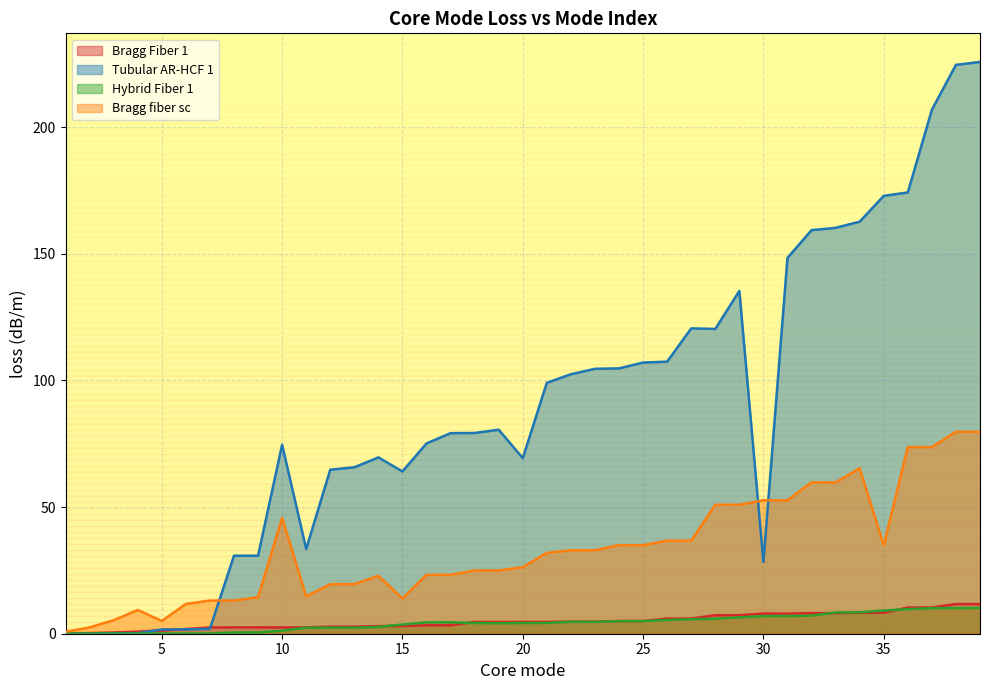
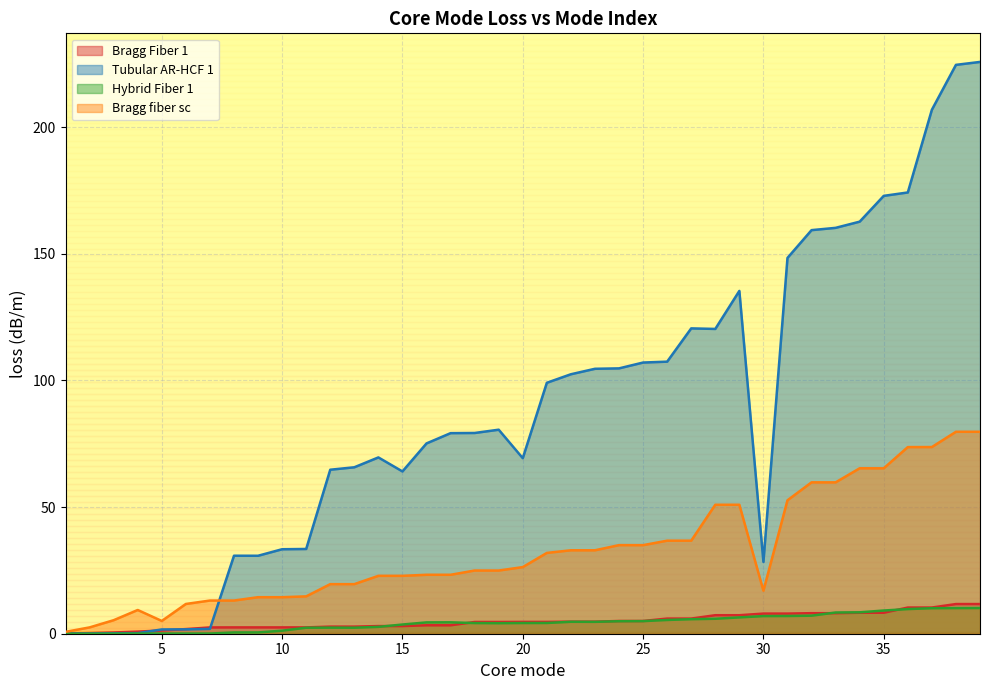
Tubular AR-HCF 1, 10: 75 -> 33
Bragg fiber sc, 10: 46 -> 14
Bragg fiber sc, 15: 14 -> 23
Bragg fiber sc, 30: 53 -> 17
Bragg fiber sc, 35: 35 -> 65
